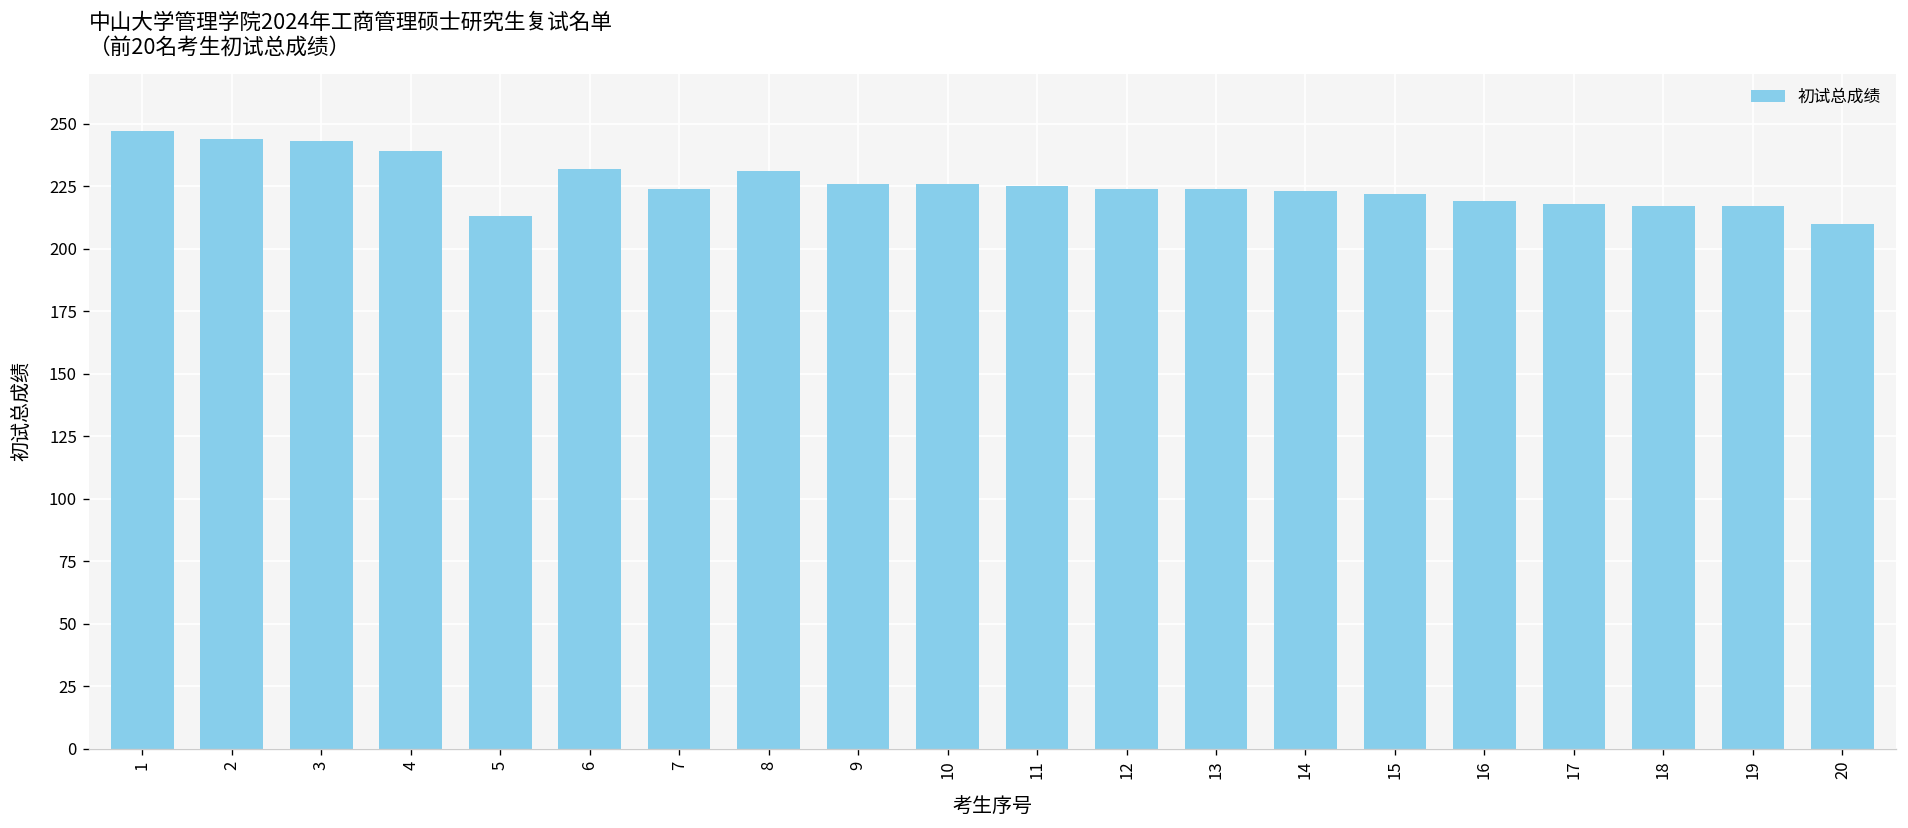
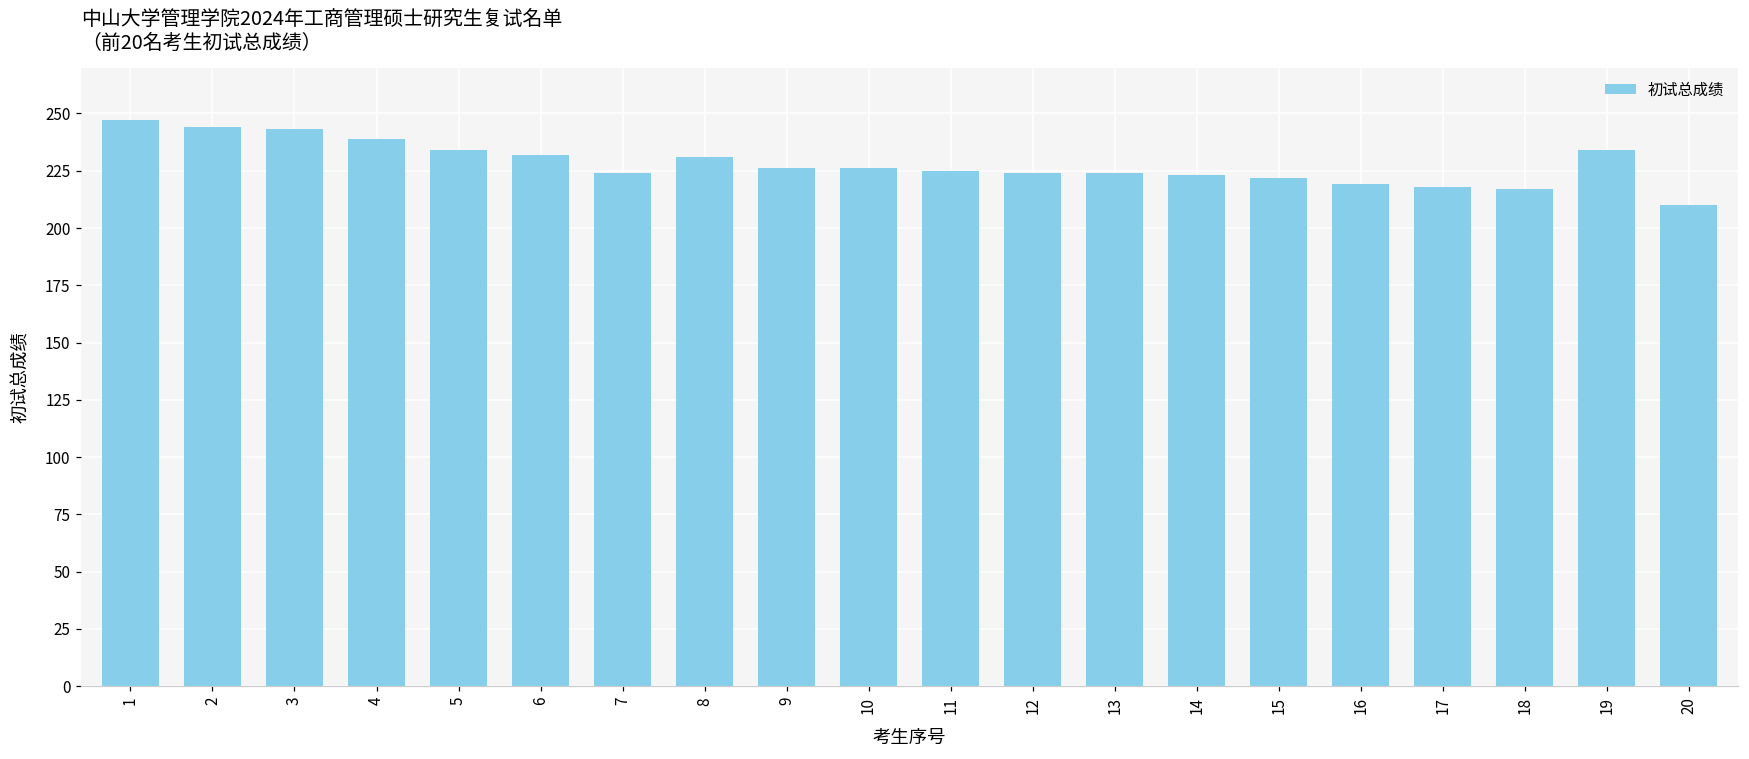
5: 213 -> 234
19: 217 -> 234
